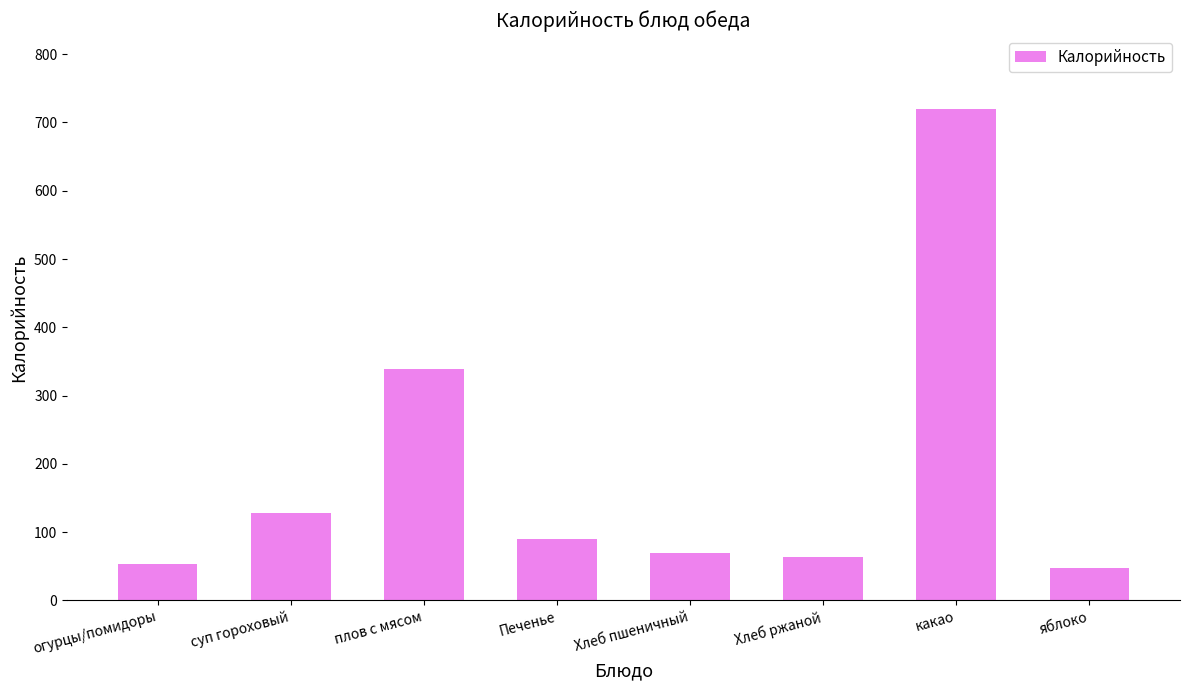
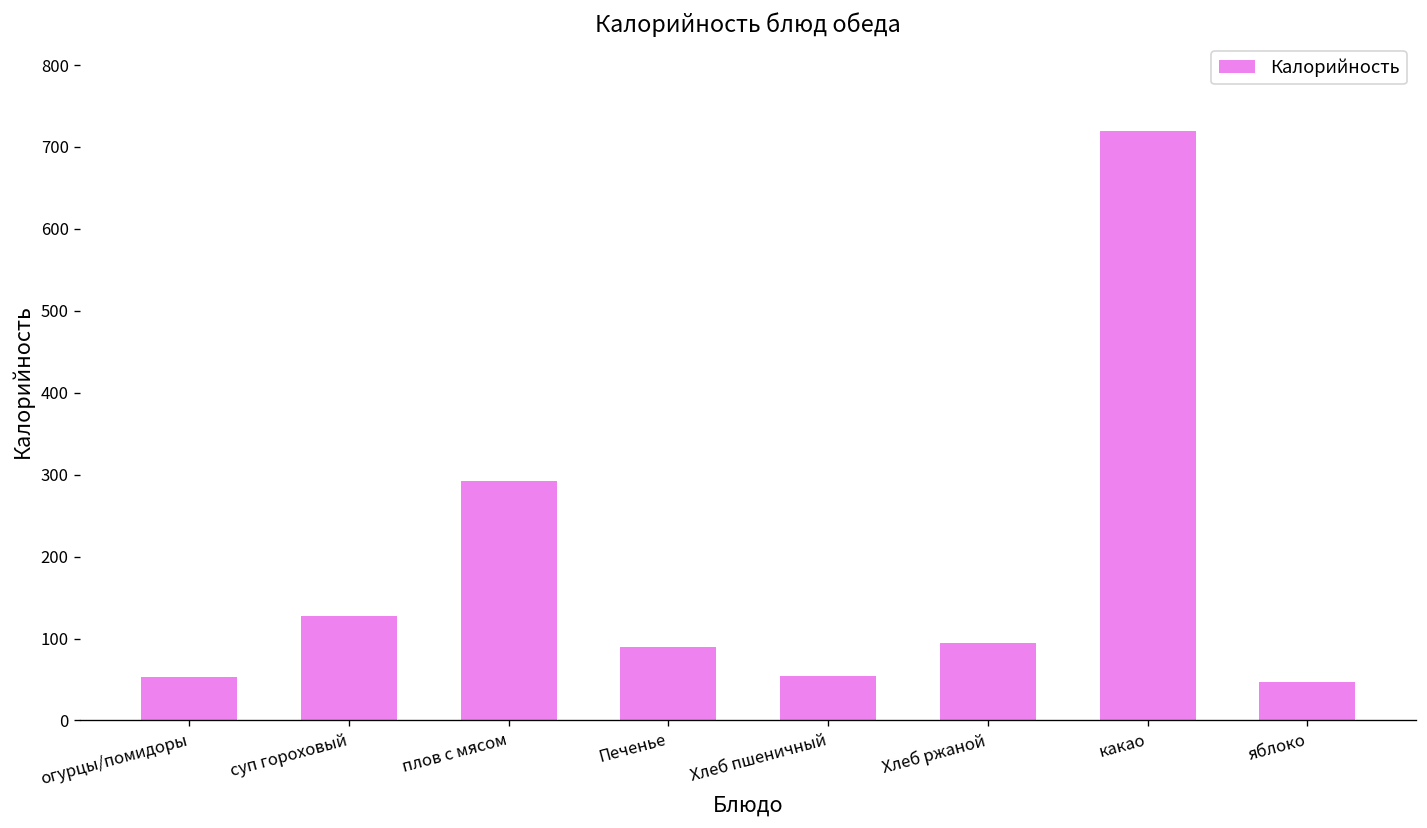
плов с мясом: 340 -> 290
Хлеб пшеничный: 70 -> 50
Хлеб ржаной: 60 -> 90
